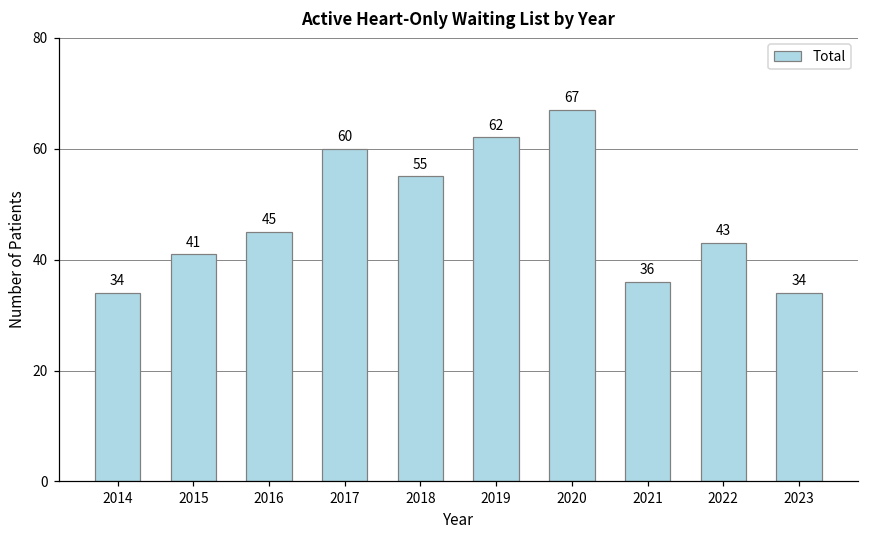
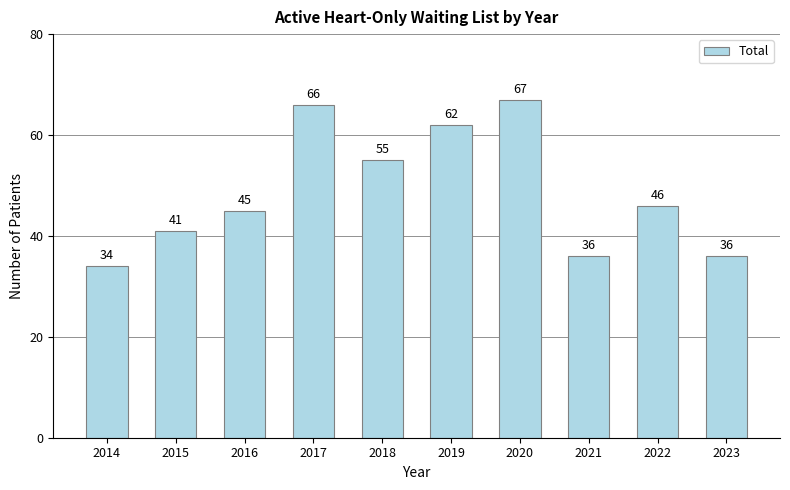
2017: 60 -> 66
2022: 43 -> 46
2023: 34 -> 36
